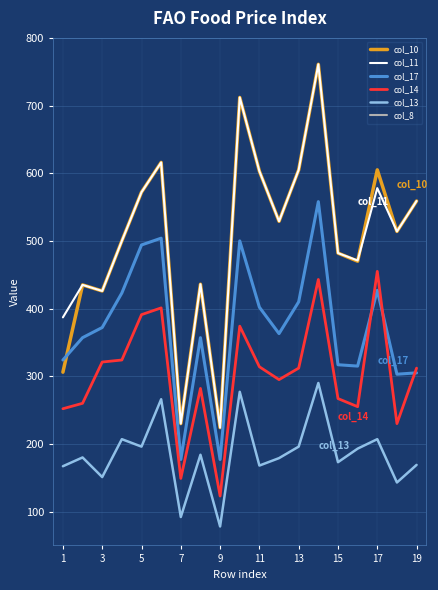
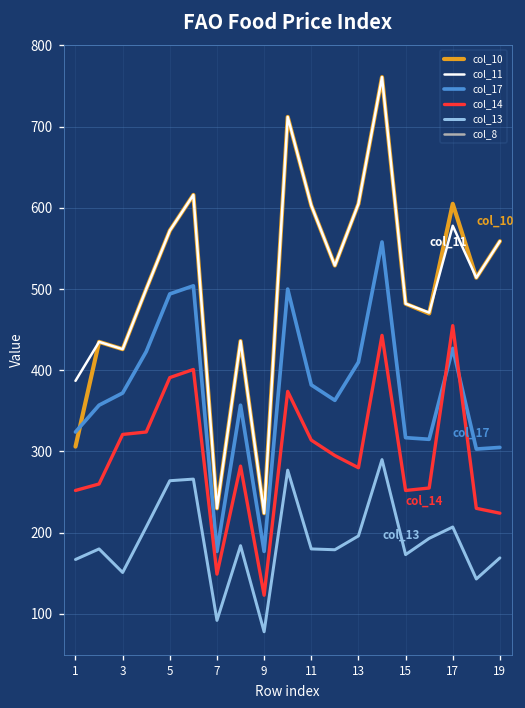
col_13, 5: 200 -> 260
col_17, 11: 400 -> 380
col_13, 11: 170 -> 180
col_14, 13: 310 -> 280
col_14, 15: 270 -> 250
col_14, 19: 310 -> 220
